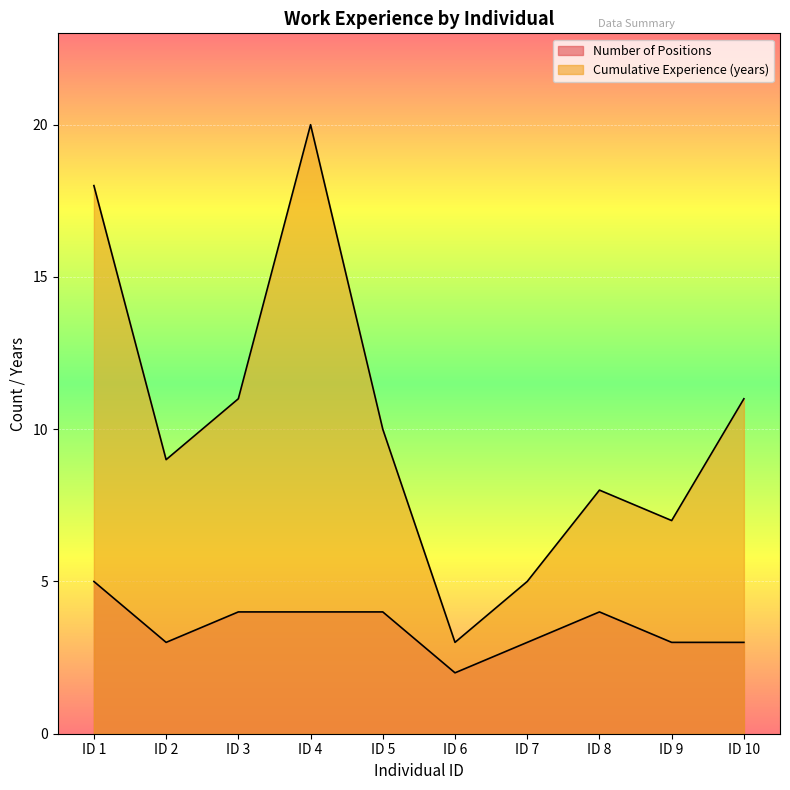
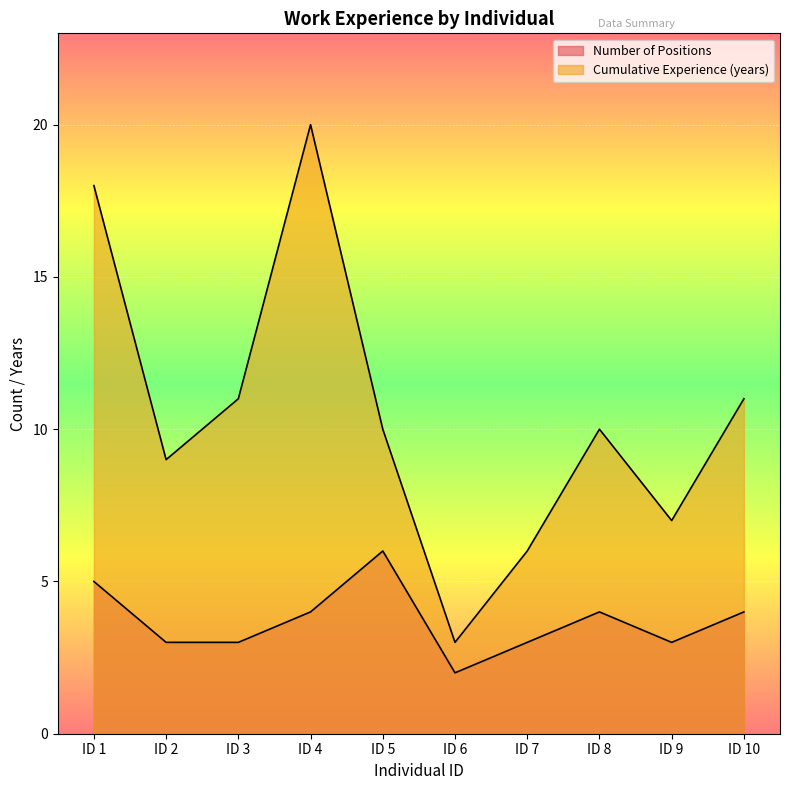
Number of Positions, ID 3: 4 -> 3
Number of Positions, ID 5: 4 -> 6
Cumulative Experience (years), ID 7: 5 -> 6
Cumulative Experience (years), ID 8: 8 -> 10
Number of Positions, ID 10: 3 -> 4
